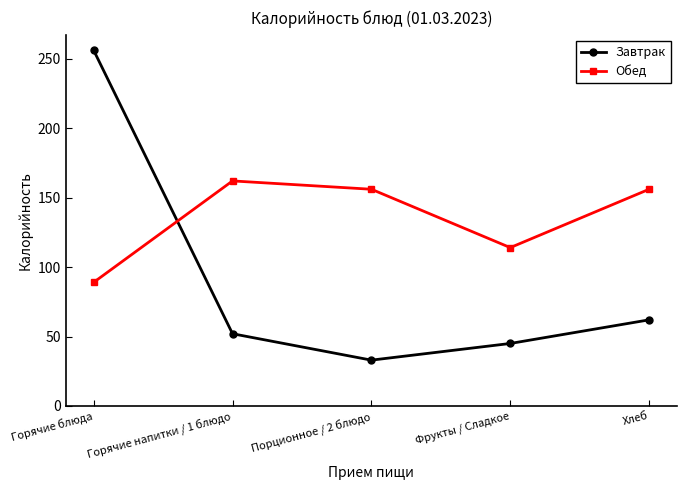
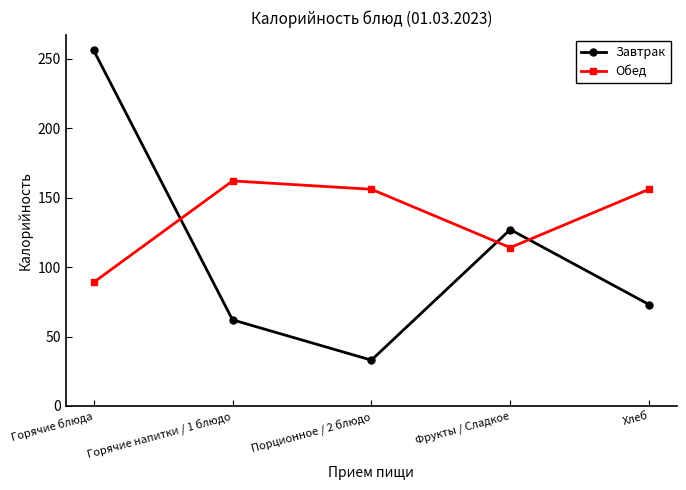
Завтрак, Горячие напитки / 1 блюдо: 52 -> 62
Завтрак, Фрукты / Сладкое: 45 -> 127
Завтрак, Хлеб: 62 -> 73
